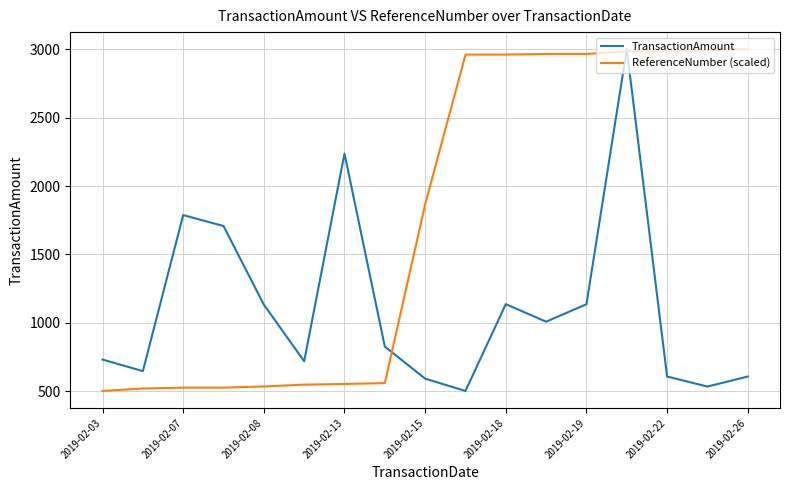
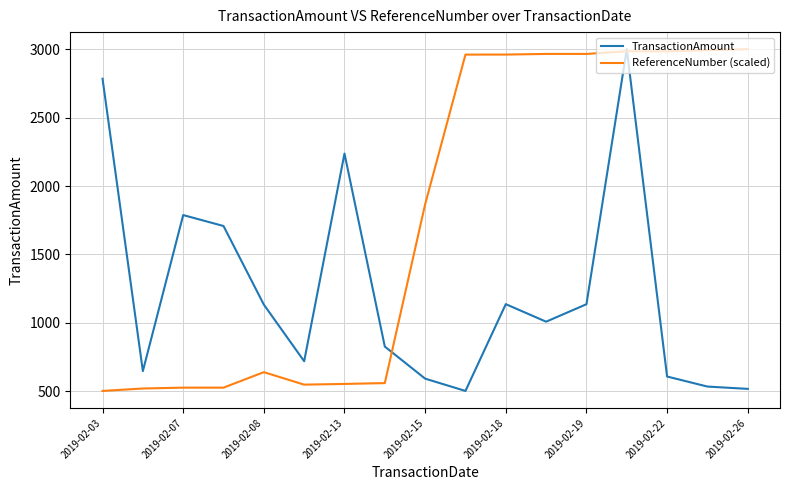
TransactionAmount, 2019-02-03: 730 -> 2780
ReferenceNumber (scaled), 2019-02-08: 540 -> 640
TransactionAmount, 2019-02-26: 610 -> 520
